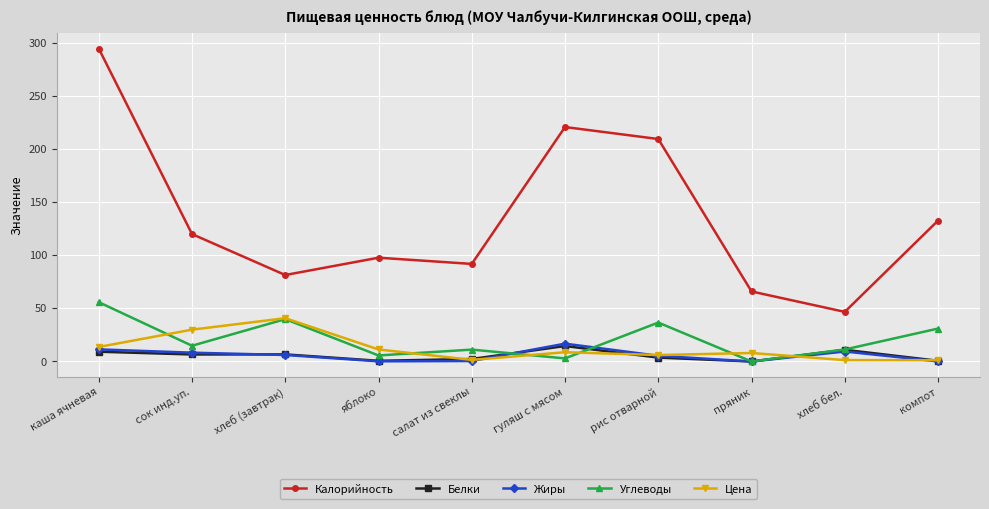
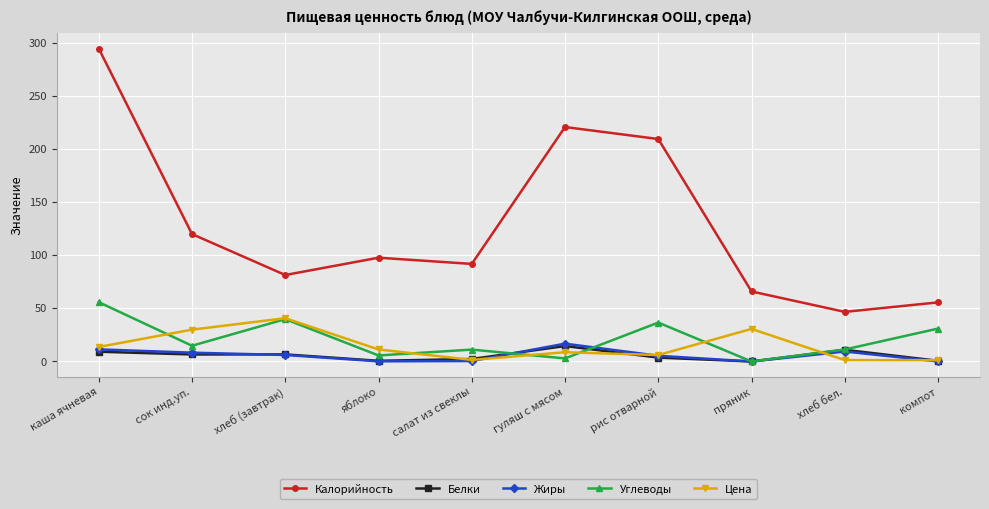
Цена, пряник: 8 -> 31
Калорийность, компот: 133 -> 56
